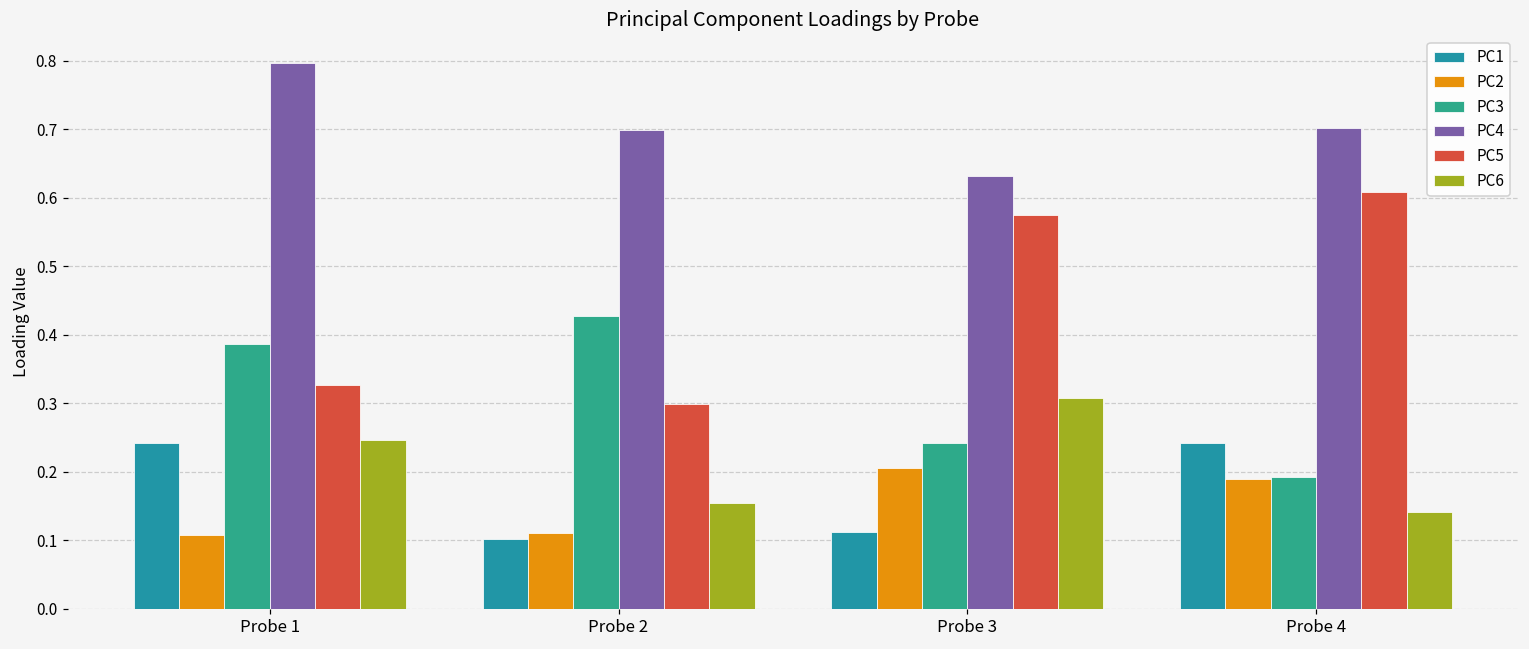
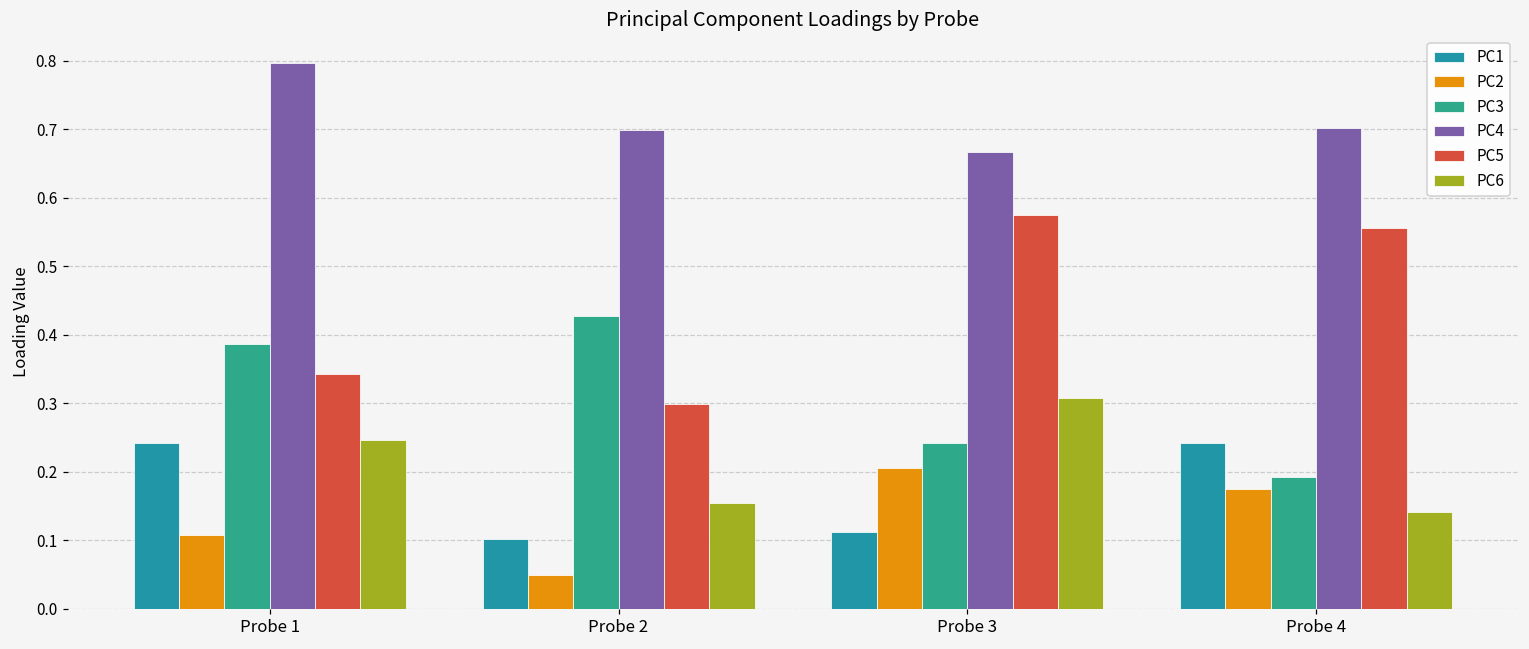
PC5, Probe 1: 0.33 -> 0.34
PC2, Probe 2: 0.11 -> 0.05
PC4, Probe 3: 0.63 -> 0.67
PC2, Probe 4: 0.19 -> 0.18
PC5, Probe 4: 0.61 -> 0.56
